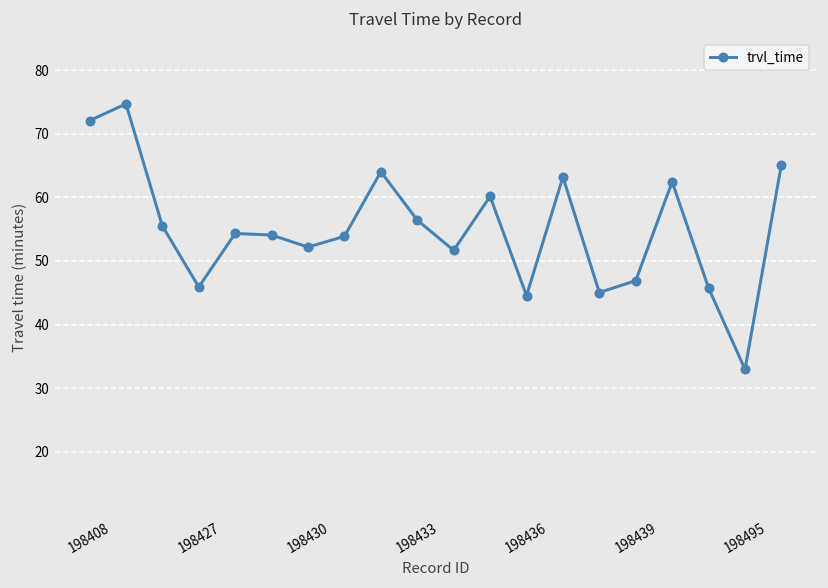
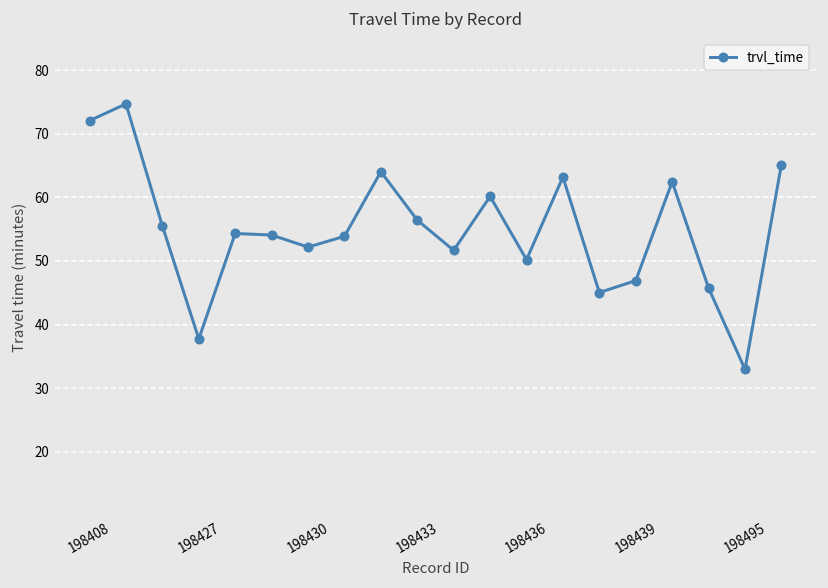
198427: 46 -> 38
198436: 45 -> 50
